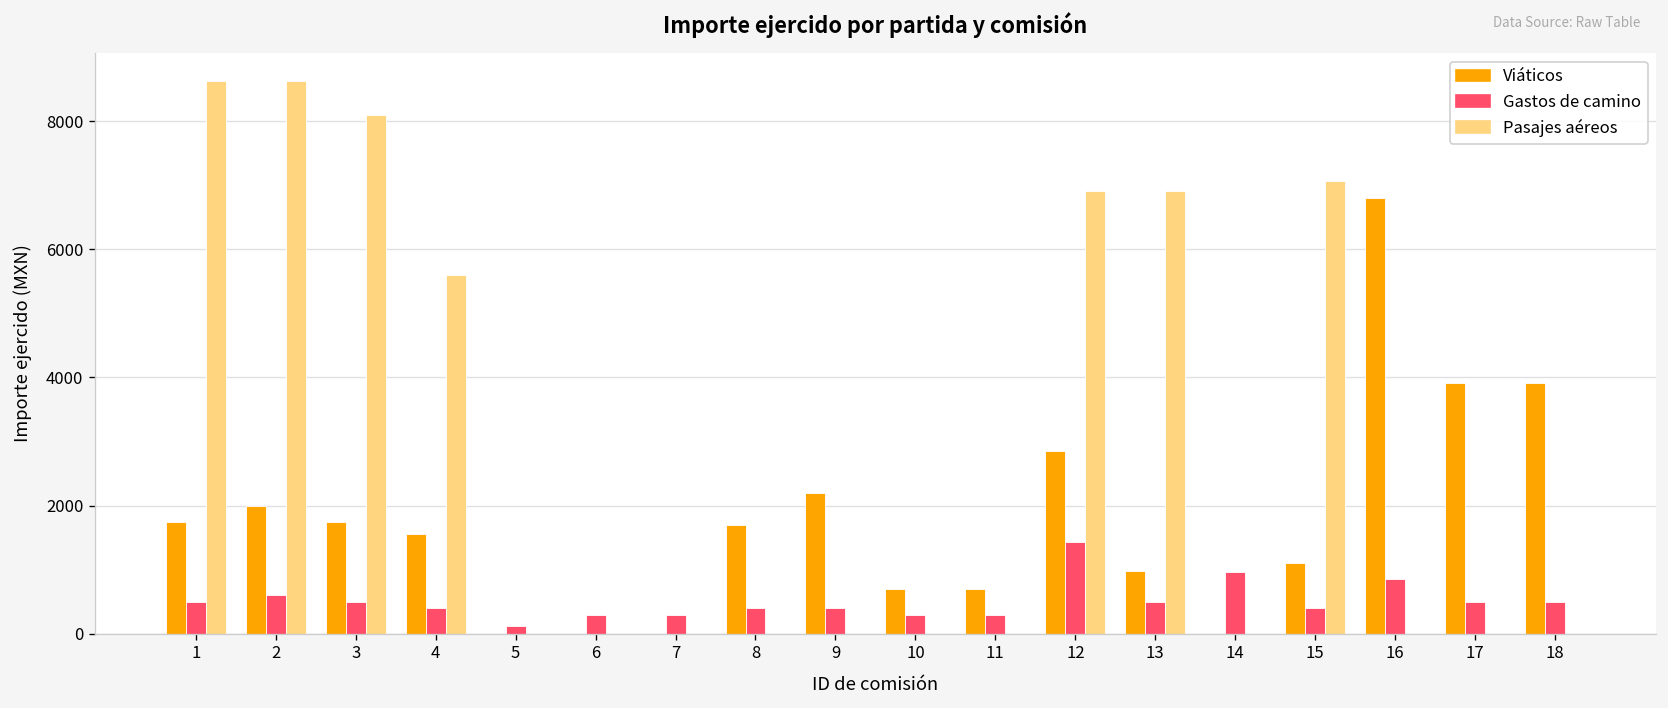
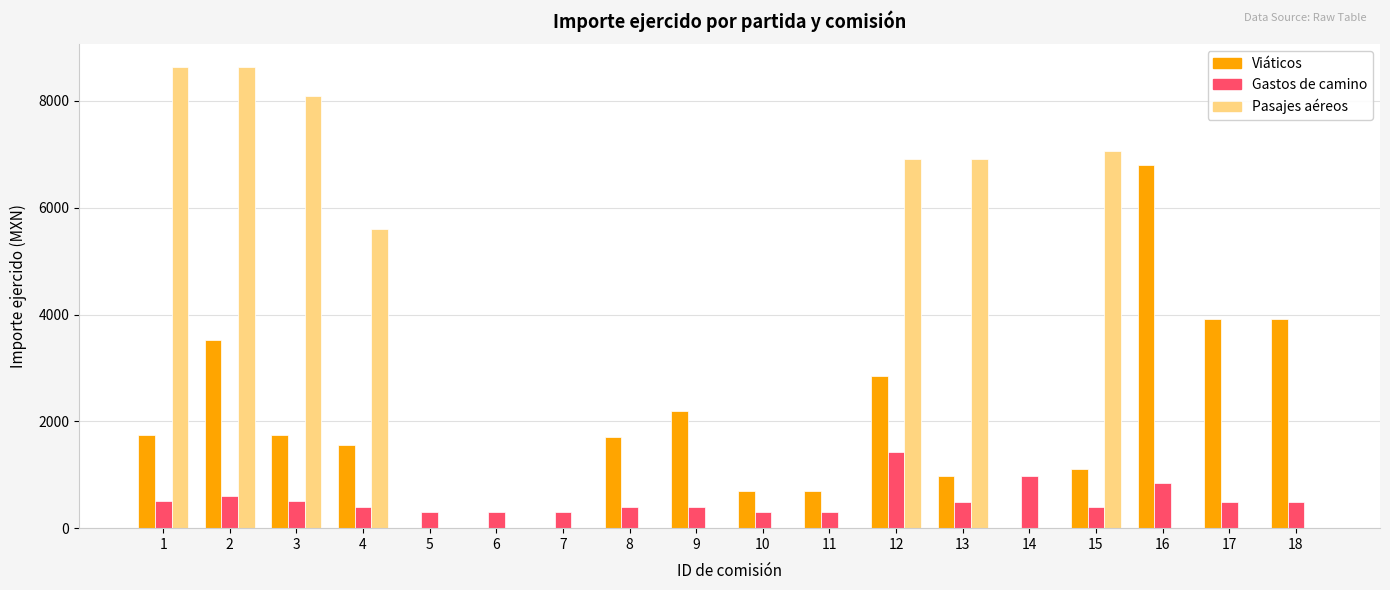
Viáticos, 2: 2000 -> 3500
Gastos de camino, 5: 100 -> 300
